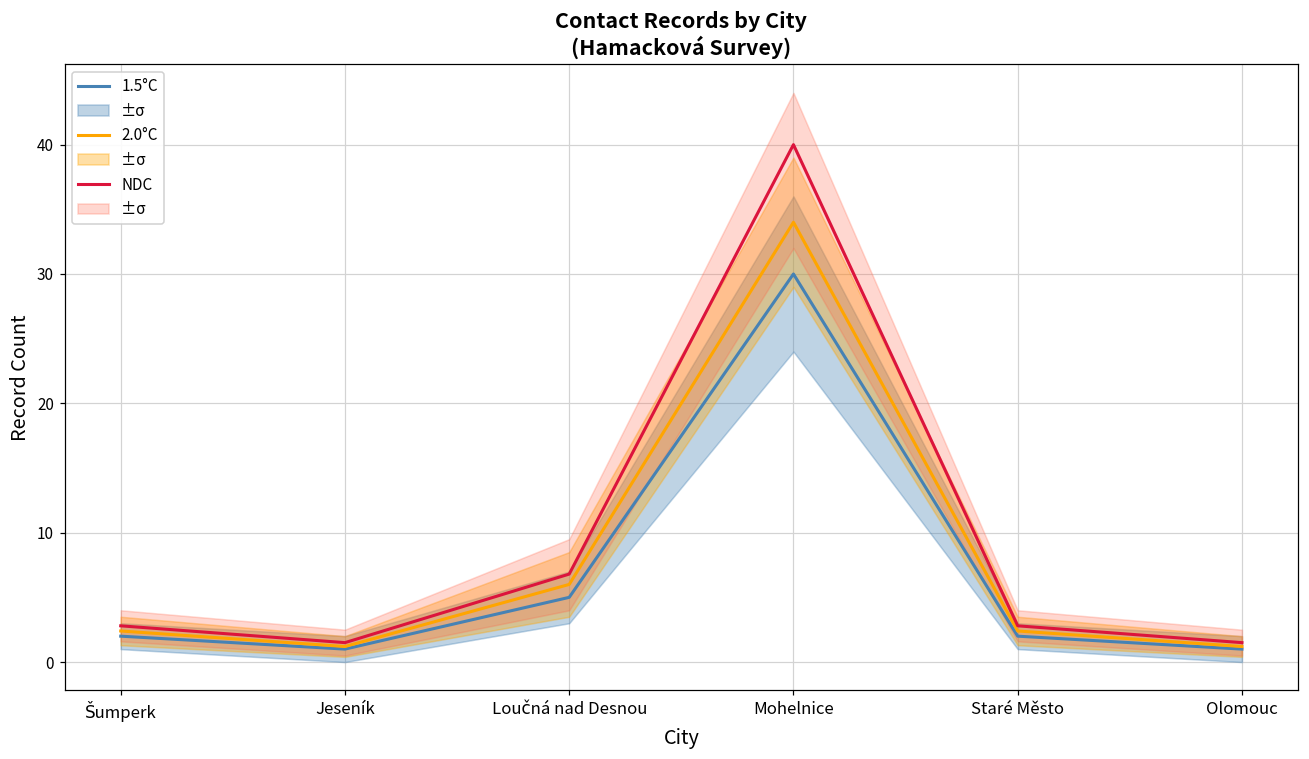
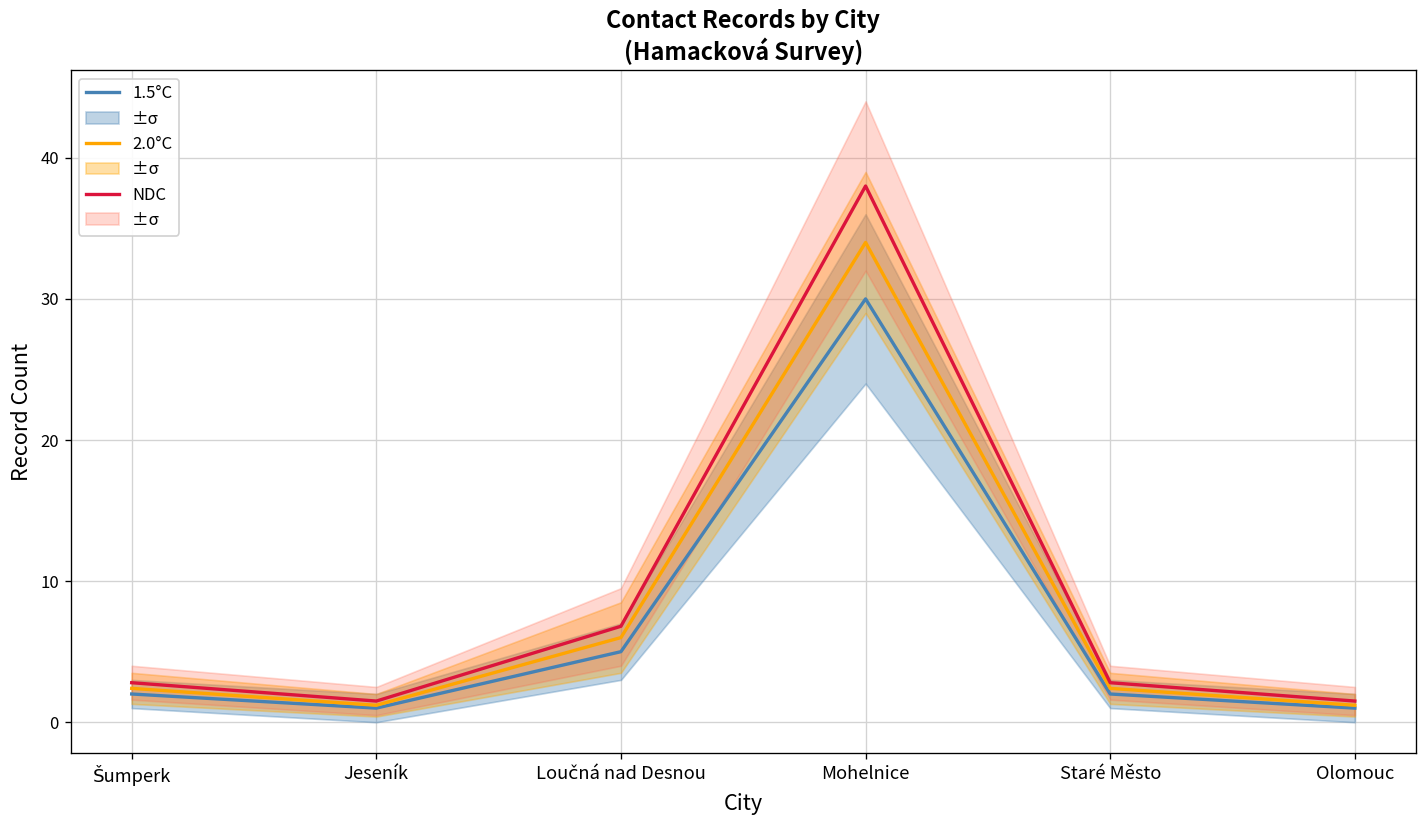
NDC, Mohelnice: 40 -> 38
